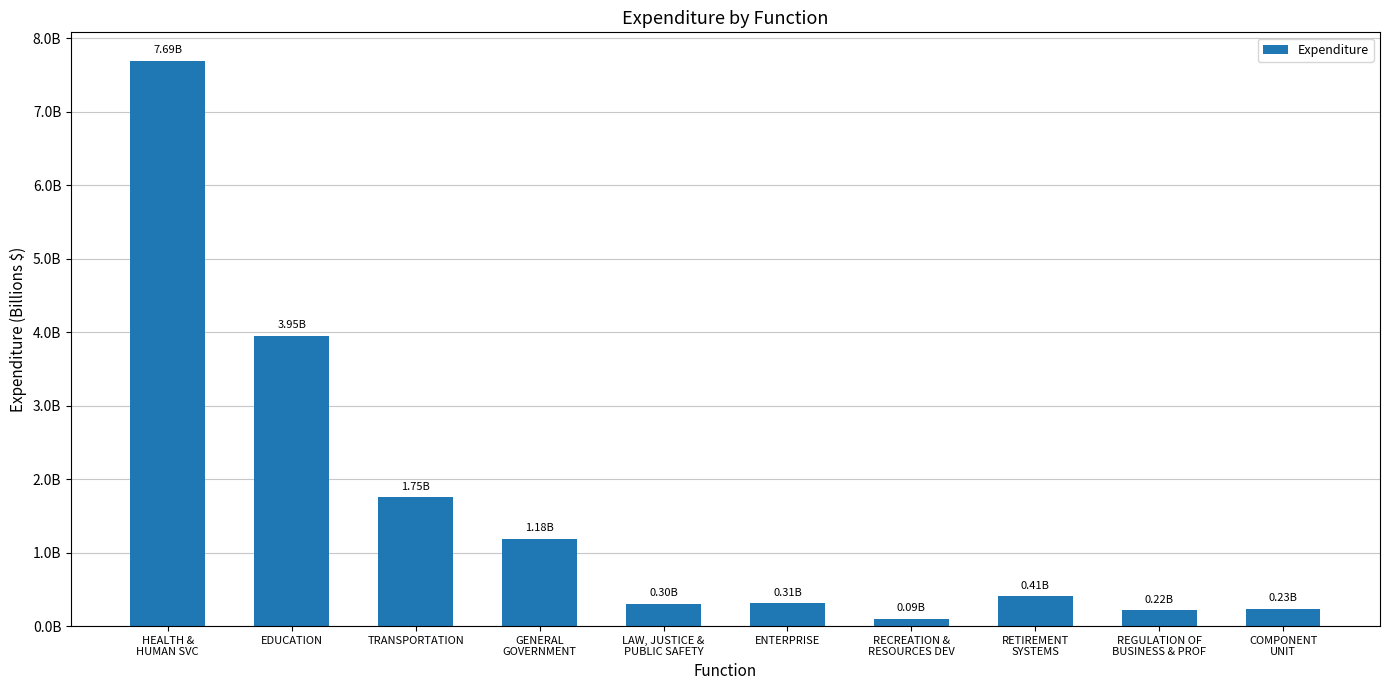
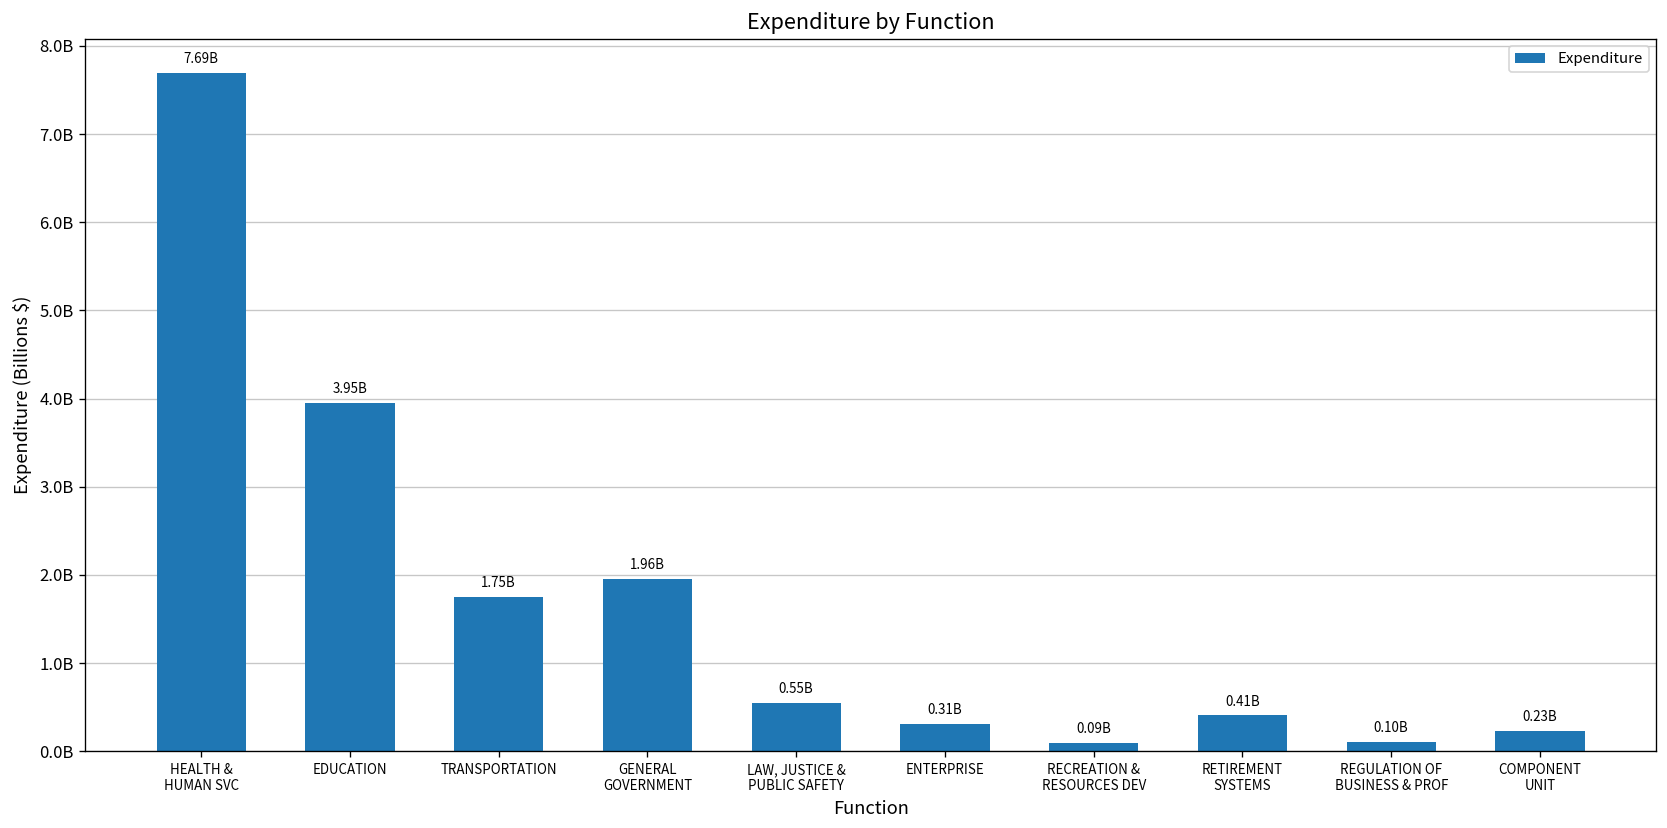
GENERAL GOVERNMENT: 1.18B -> 1.96B
LAW, JUSTICE & PUBLIC SAFETY: 0.30B -> 0.55B
REGULATION OF BUSINESS & PROF: 0.22B -> 0.10B
